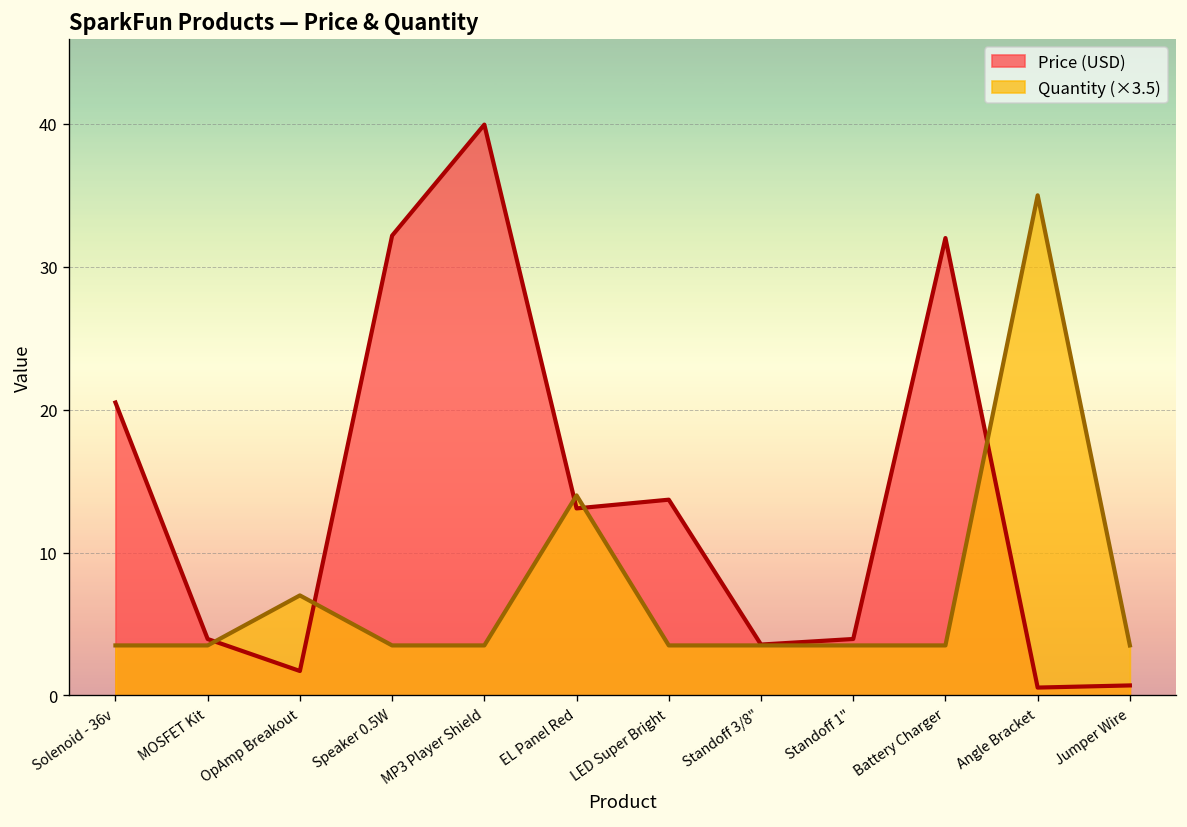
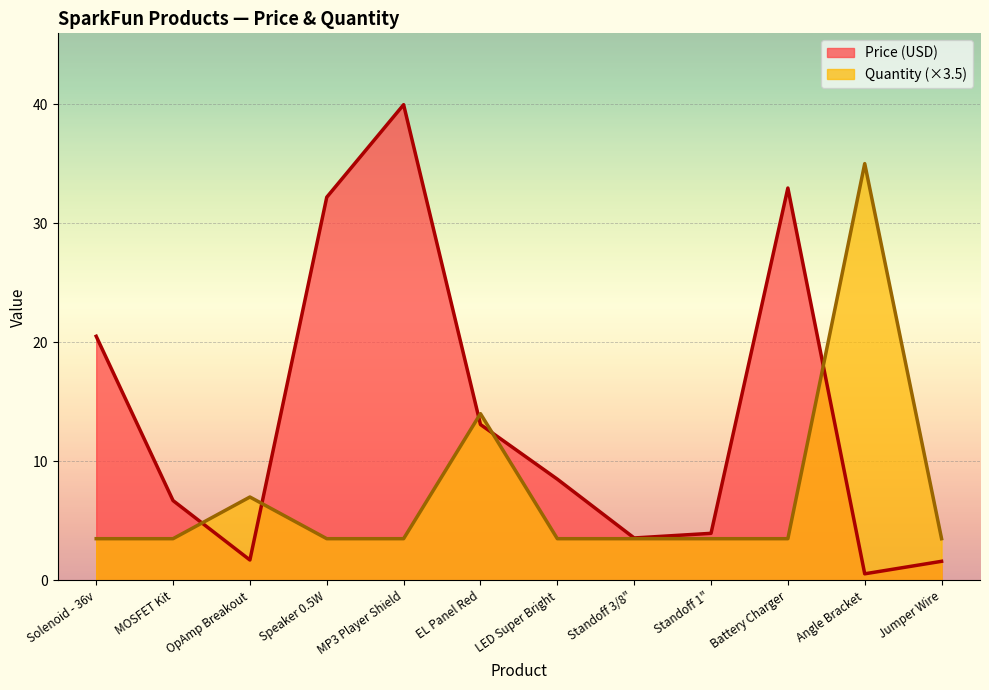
Price (USD), MOSFET Kit: 4.0 -> 6.7
Price (USD), LED Super Bright: 13.7 -> 8.5
Price (USD), Battery Charger: 32.0 -> 33.0
Price (USD), Jumper Wire: 0.7 -> 1.6
